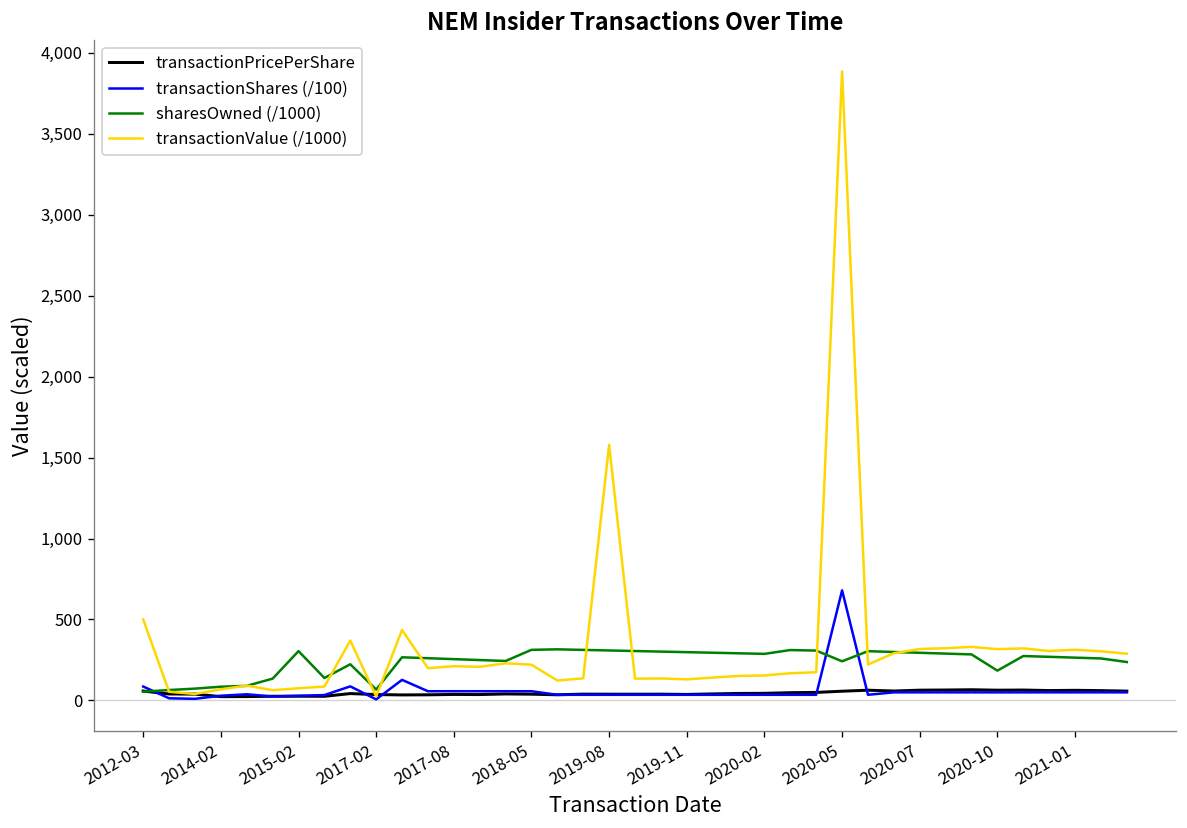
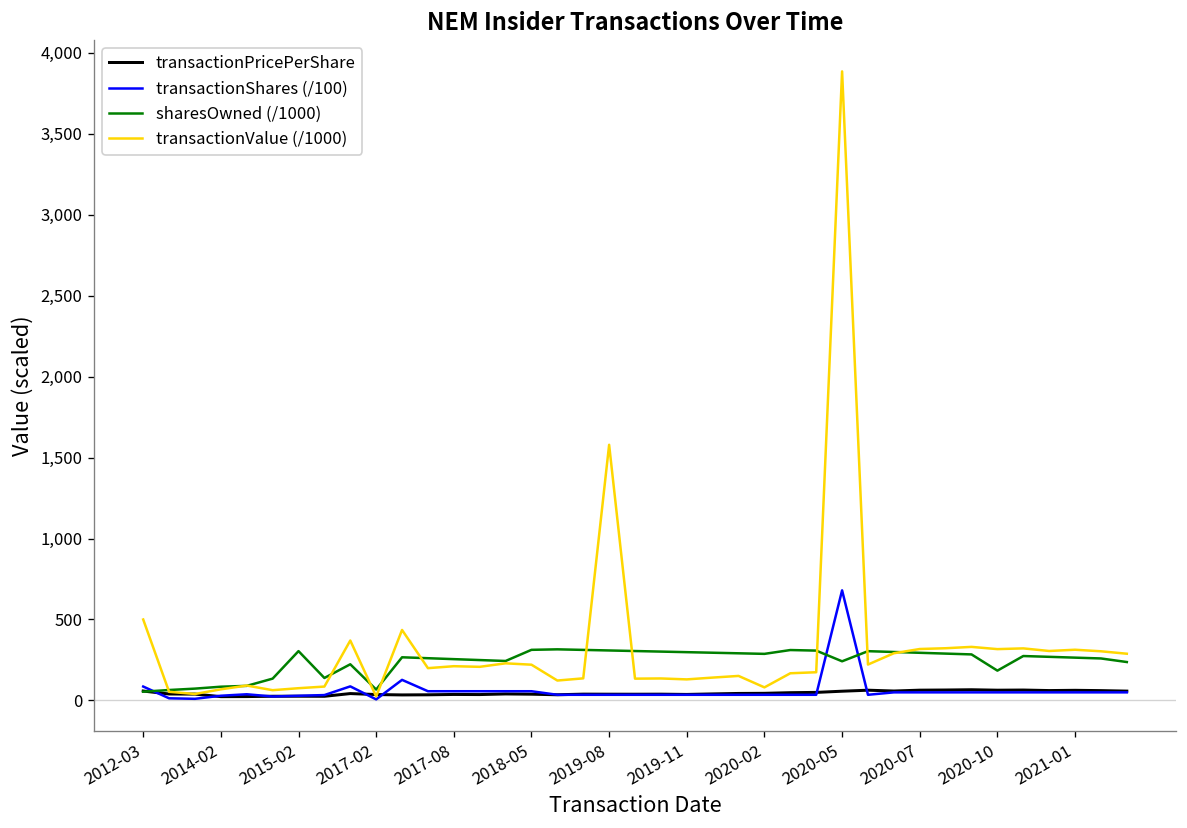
transactionValue (/1000), 2020-02: 150 -> 80
